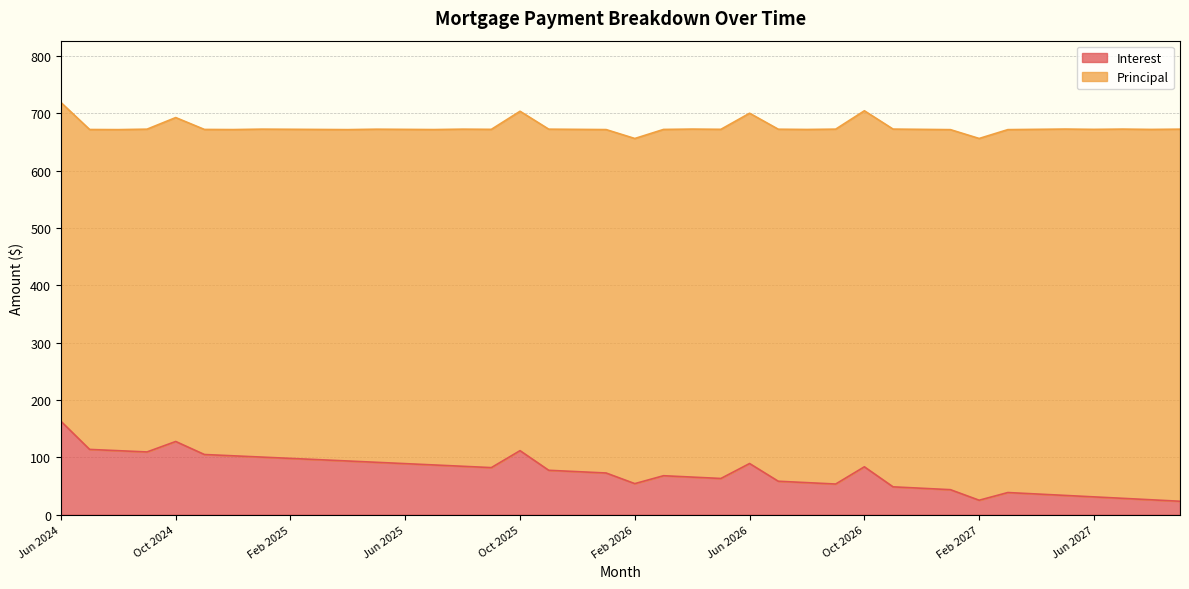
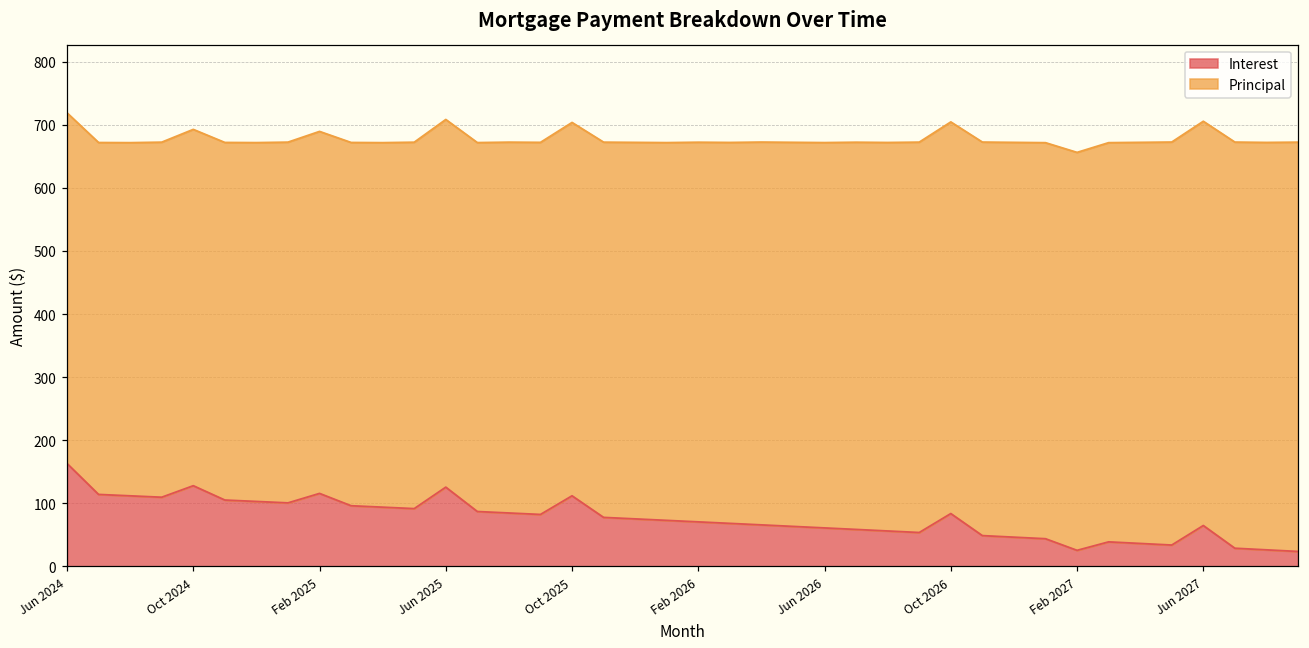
Interest, Feb 2025: 100 -> 120
Interest, Jun 2025: 90 -> 130
Interest, Feb 2026: 50 -> 70
Interest, Jun 2026: 90 -> 60
Interest, Jun 2027: 30 -> 60
